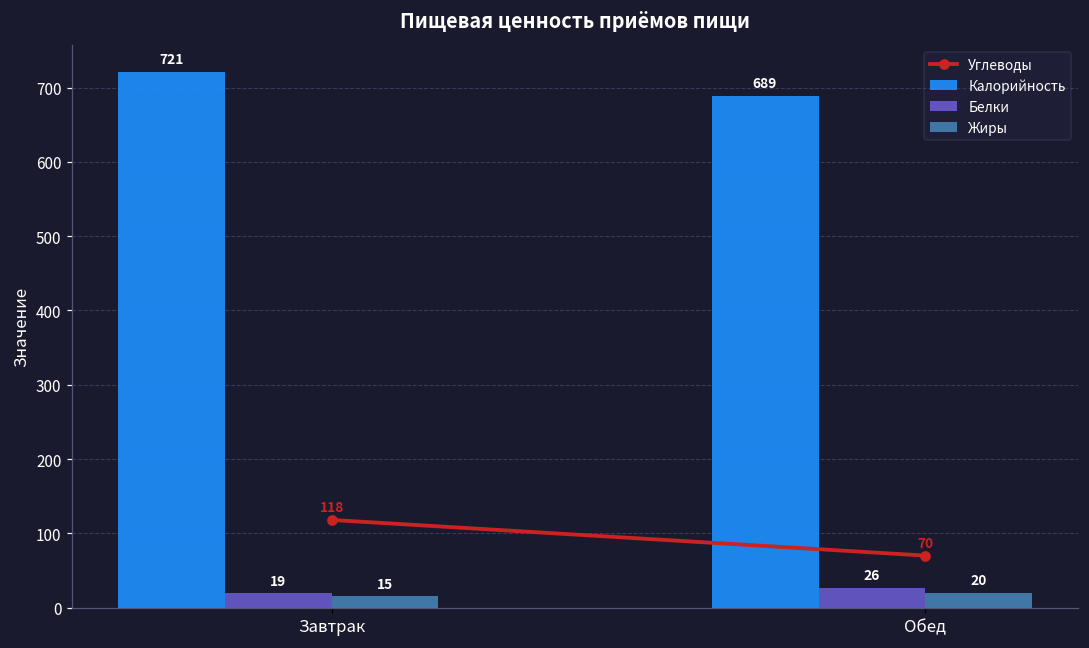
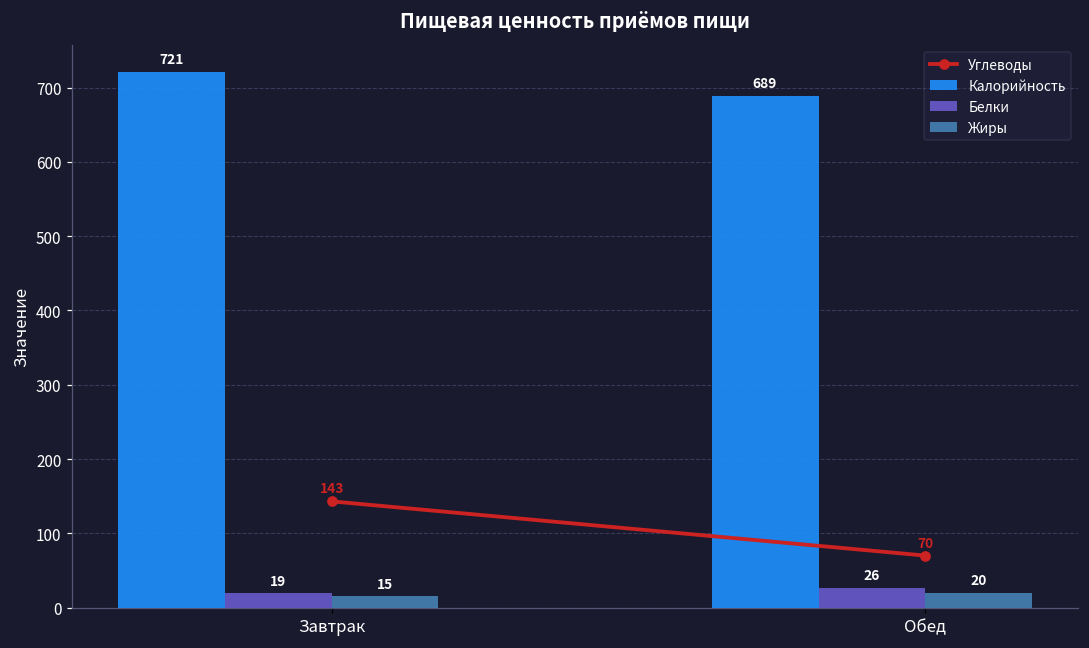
Углеводы, Завтрак: 118 -> 143
